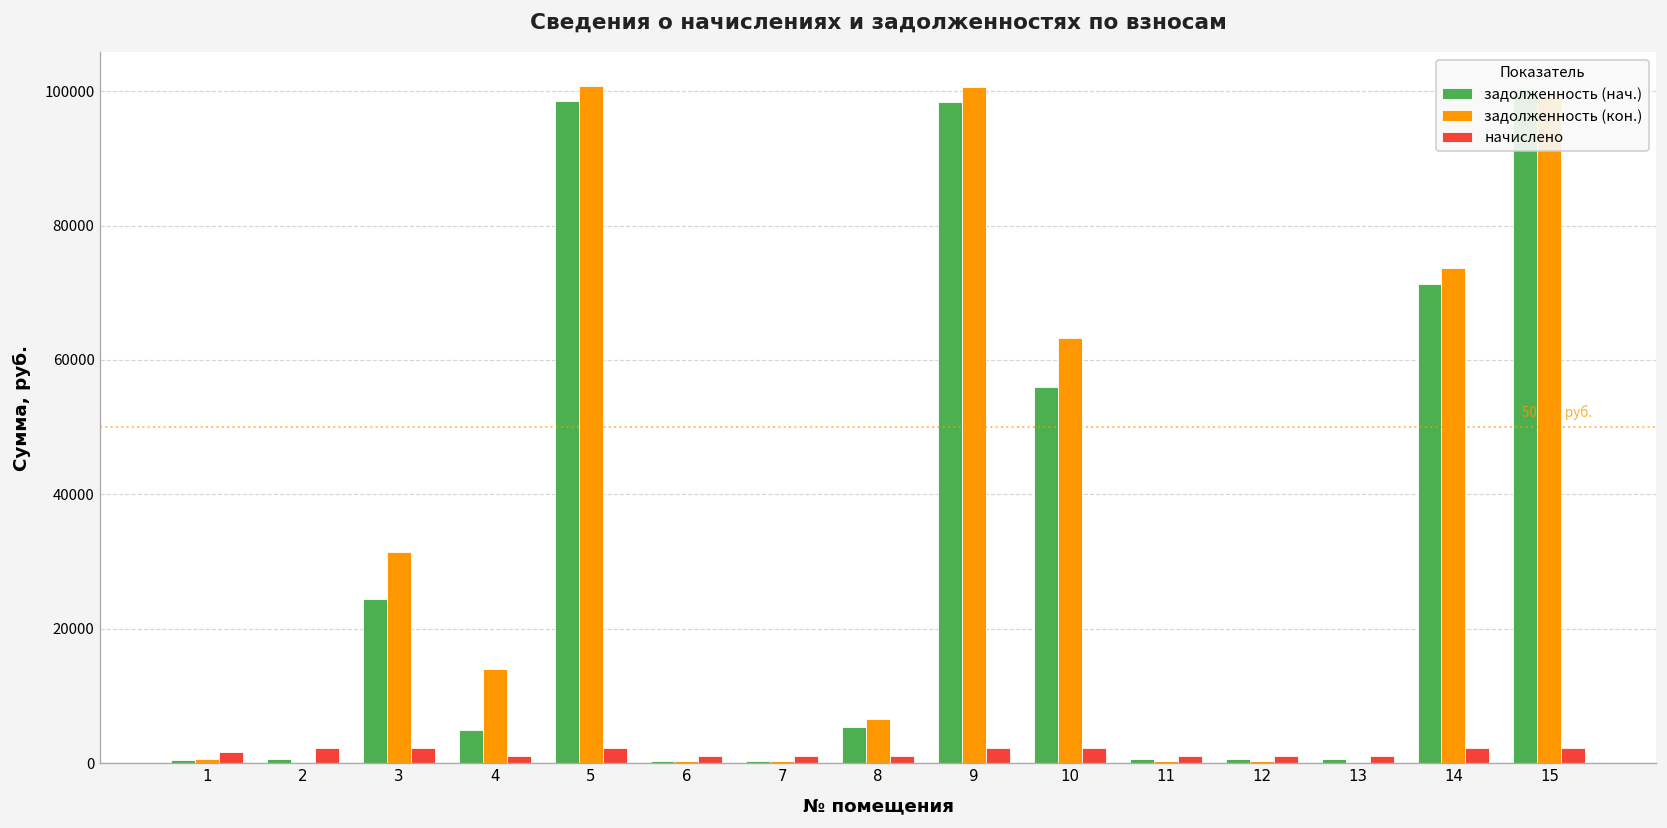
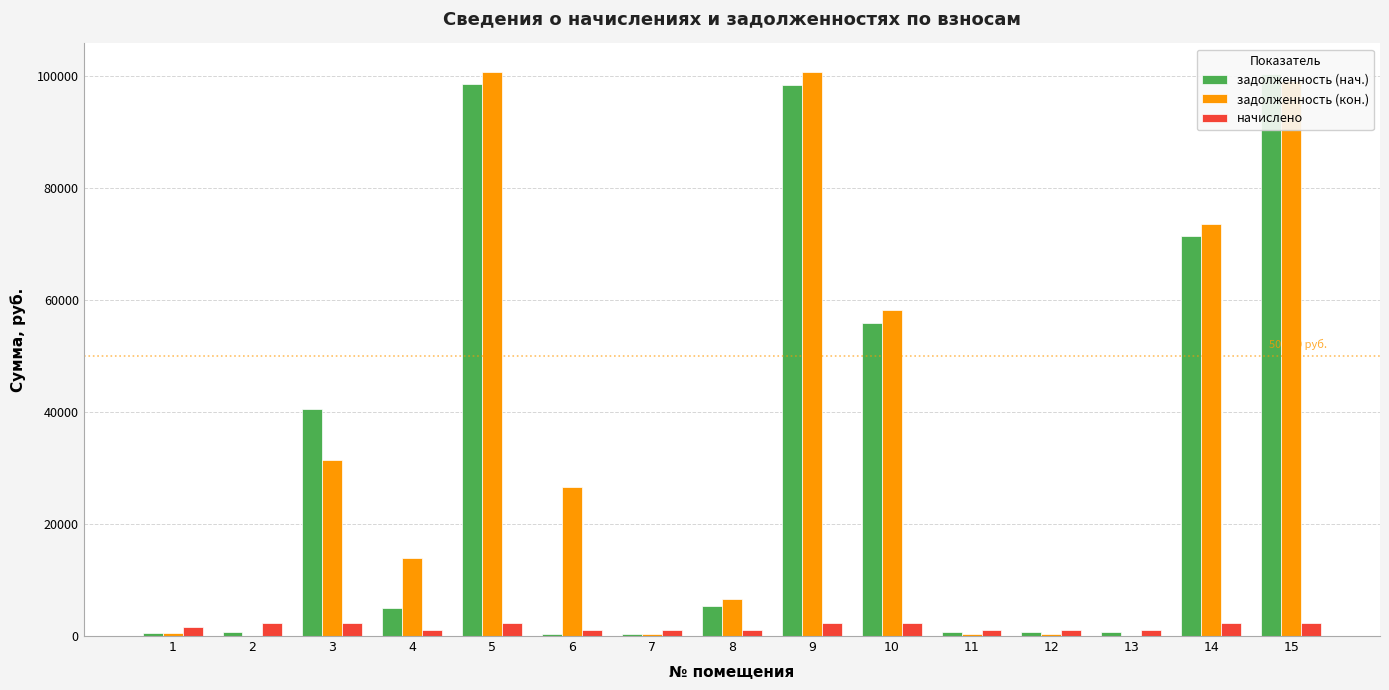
задолженность (нач.), 3: 24000 -> 41000
задолженность (кон.), 6: 0 -> 27000
задолженность (кон.), 10: 63000 -> 58000
